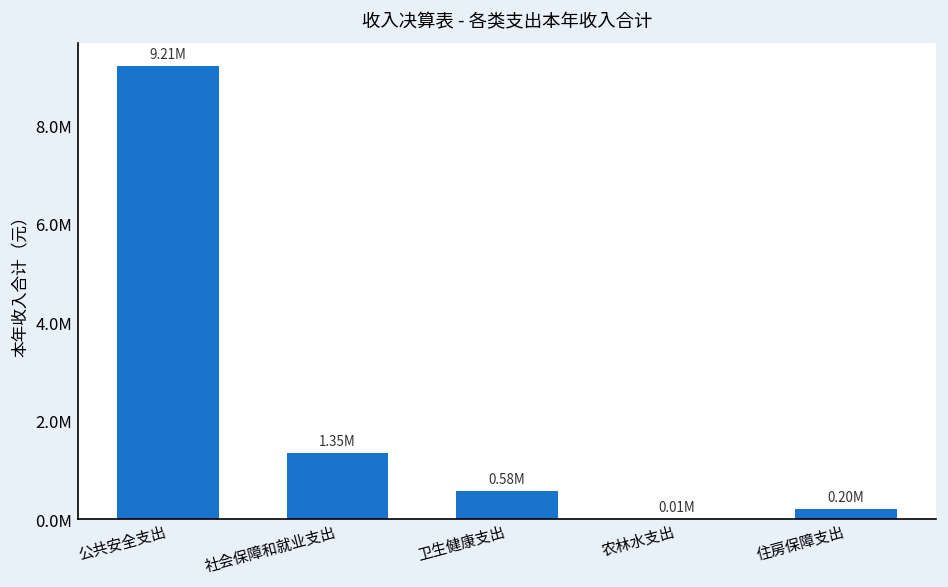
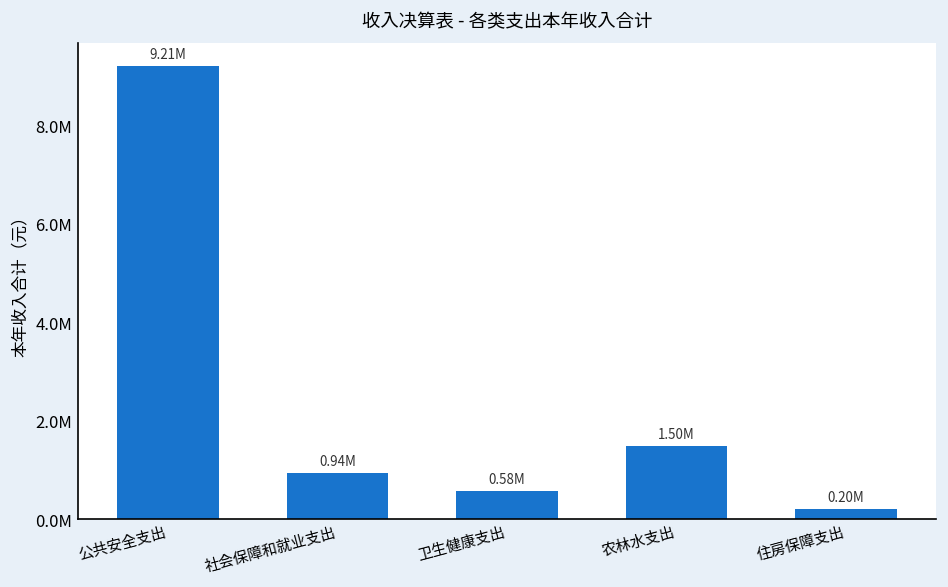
社会保障和就业支出: 1.35M -> 0.94M
农林水支出: 0.01M -> 1.50M
